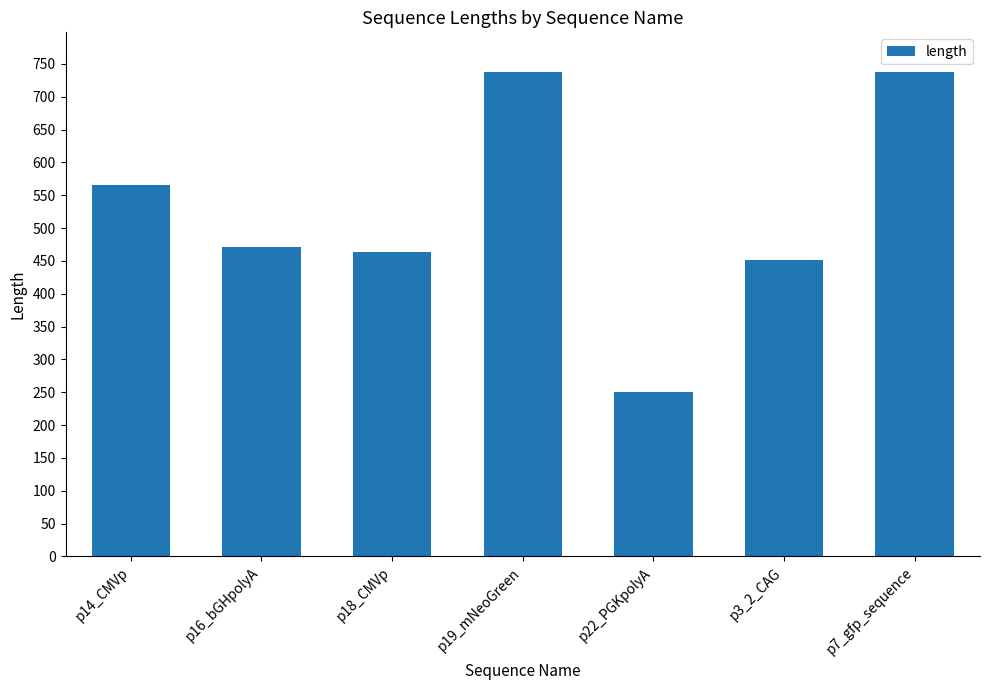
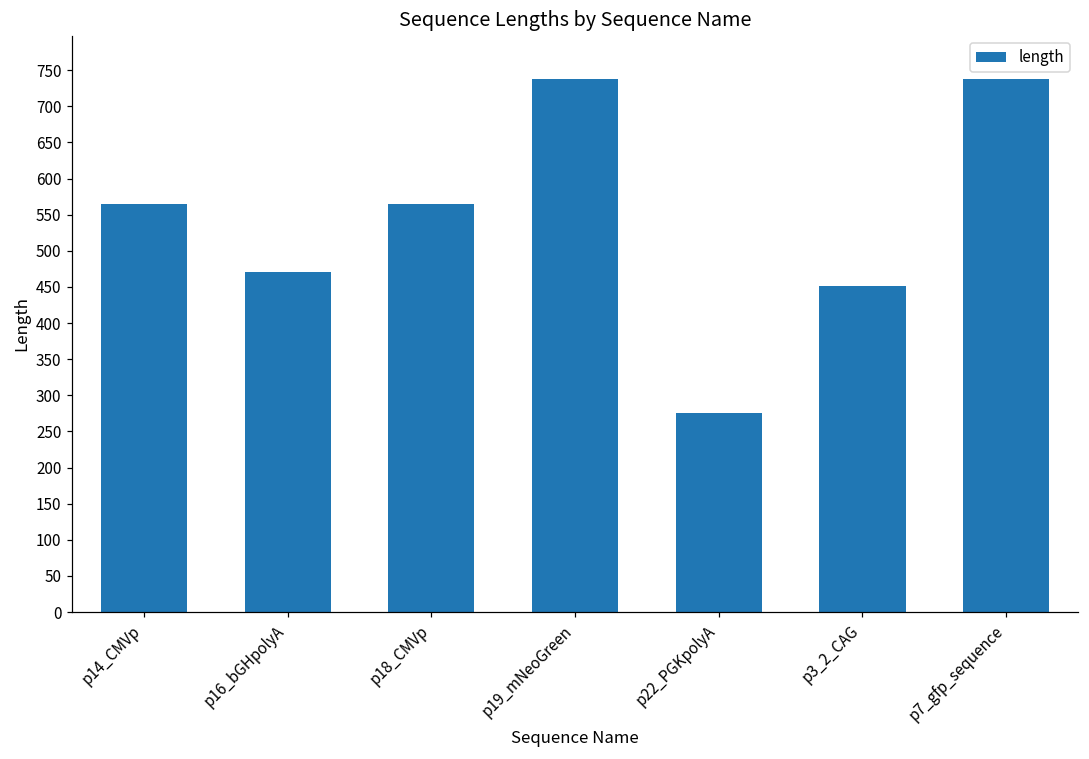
p18_CMVp: 460 -> 570
p22_PGKpolyA: 250 -> 280
